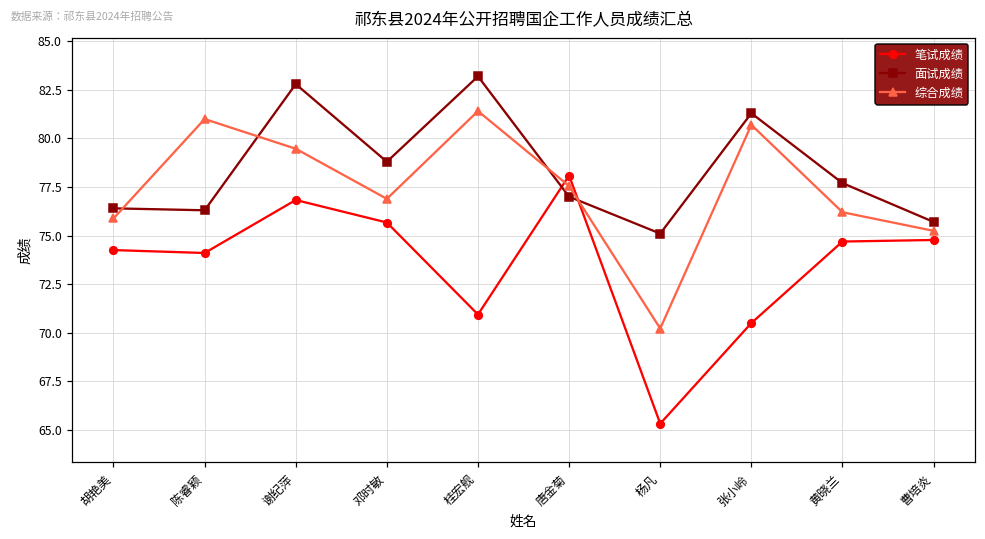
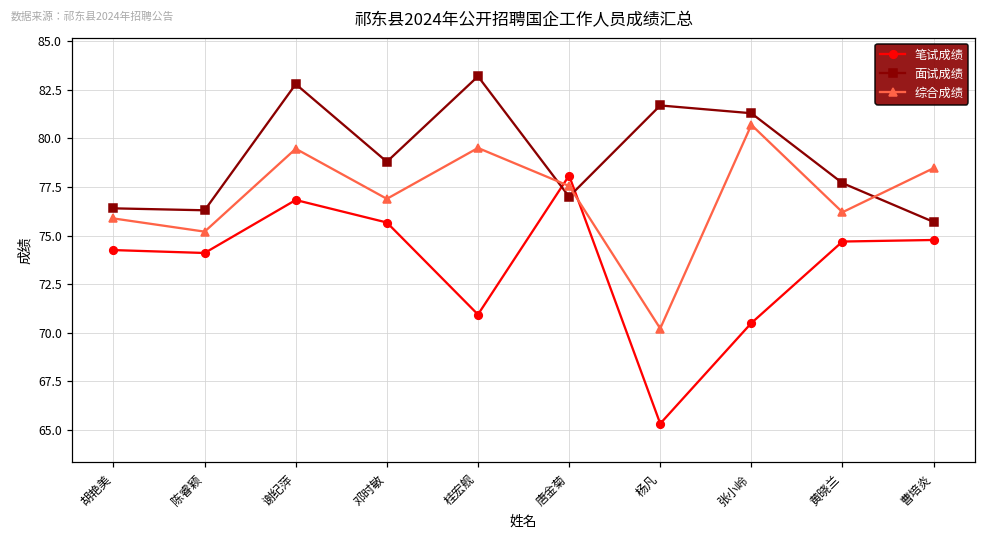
综合成绩, 陈睿颖: 81.0 -> 75.2
综合成绩, 桂宏舰: 81.4 -> 79.5
面试成绩, 杨凡: 75.1 -> 81.7
综合成绩, 曹培炎: 75.2 -> 78.5
